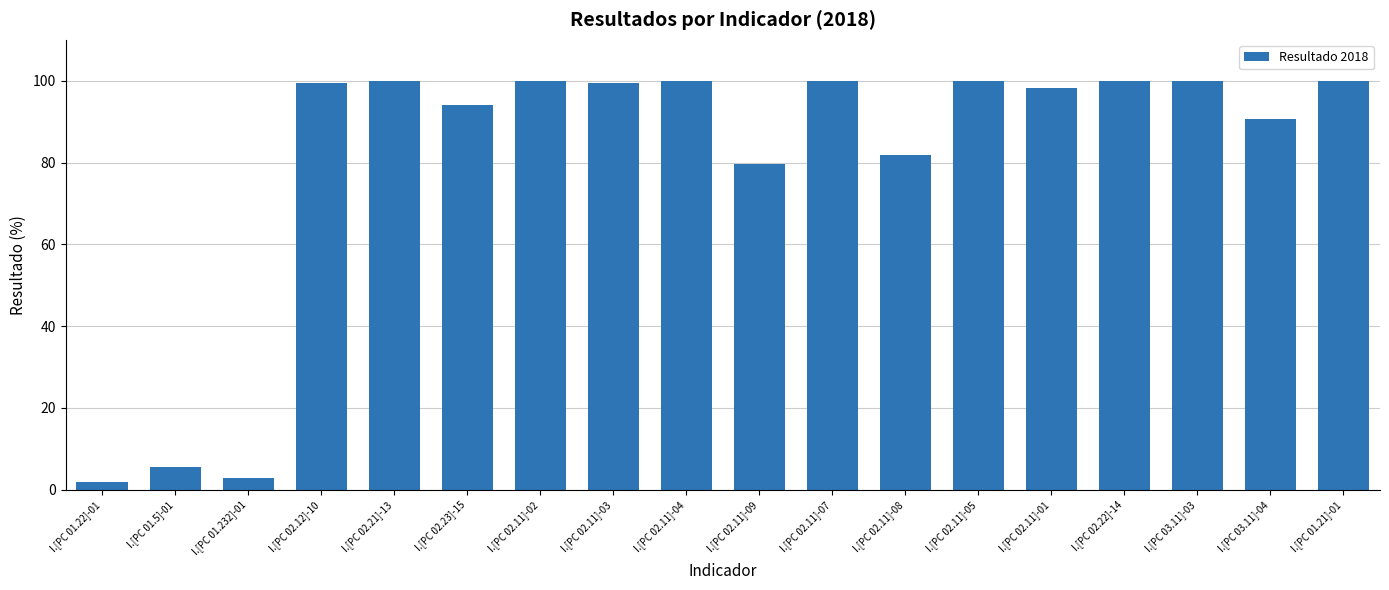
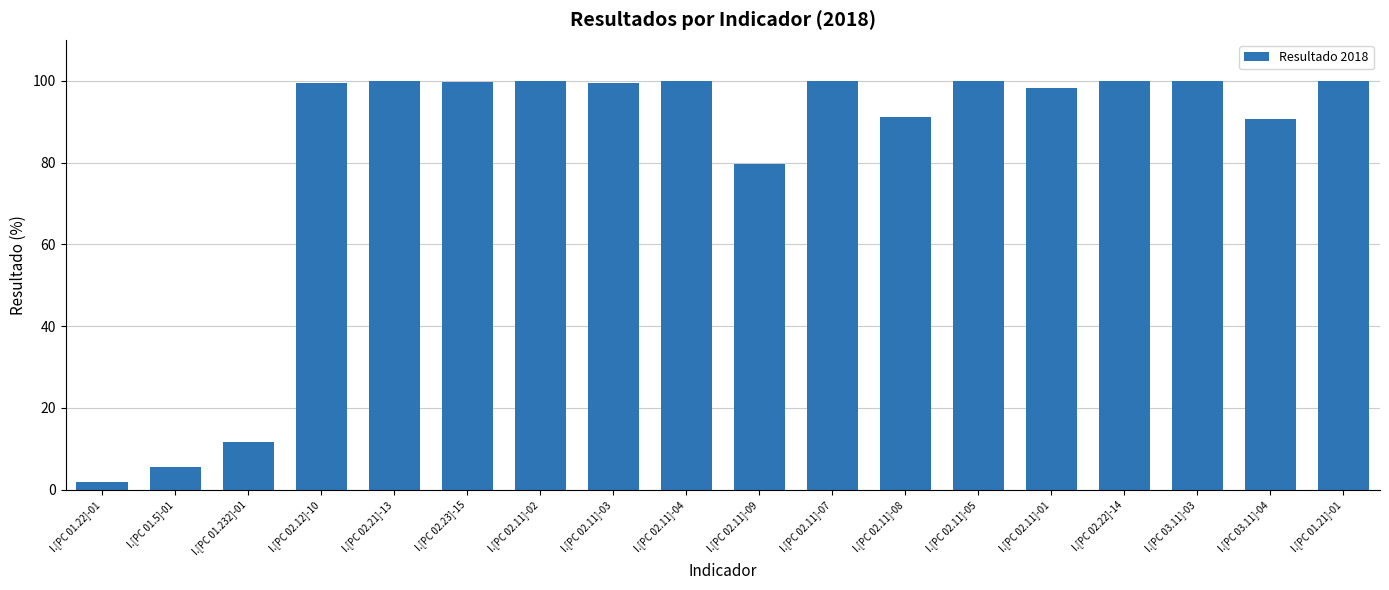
I.[PC 01.232]-01: 3 -> 12
I.[PC 02.23]-15: 94 -> 100
I.[PC 02.11]-08: 82 -> 91
